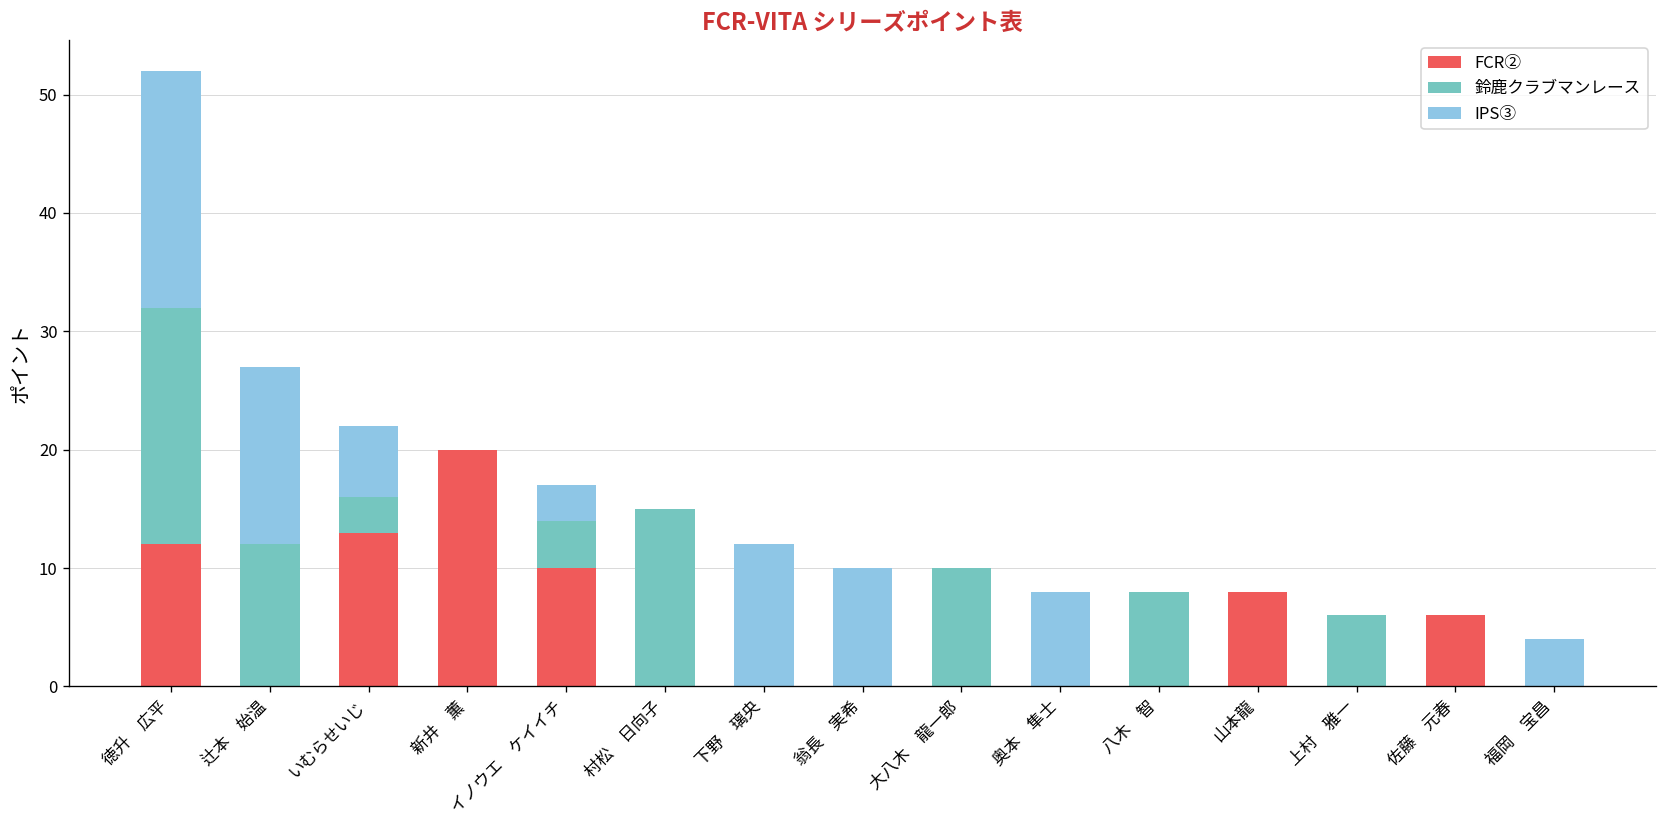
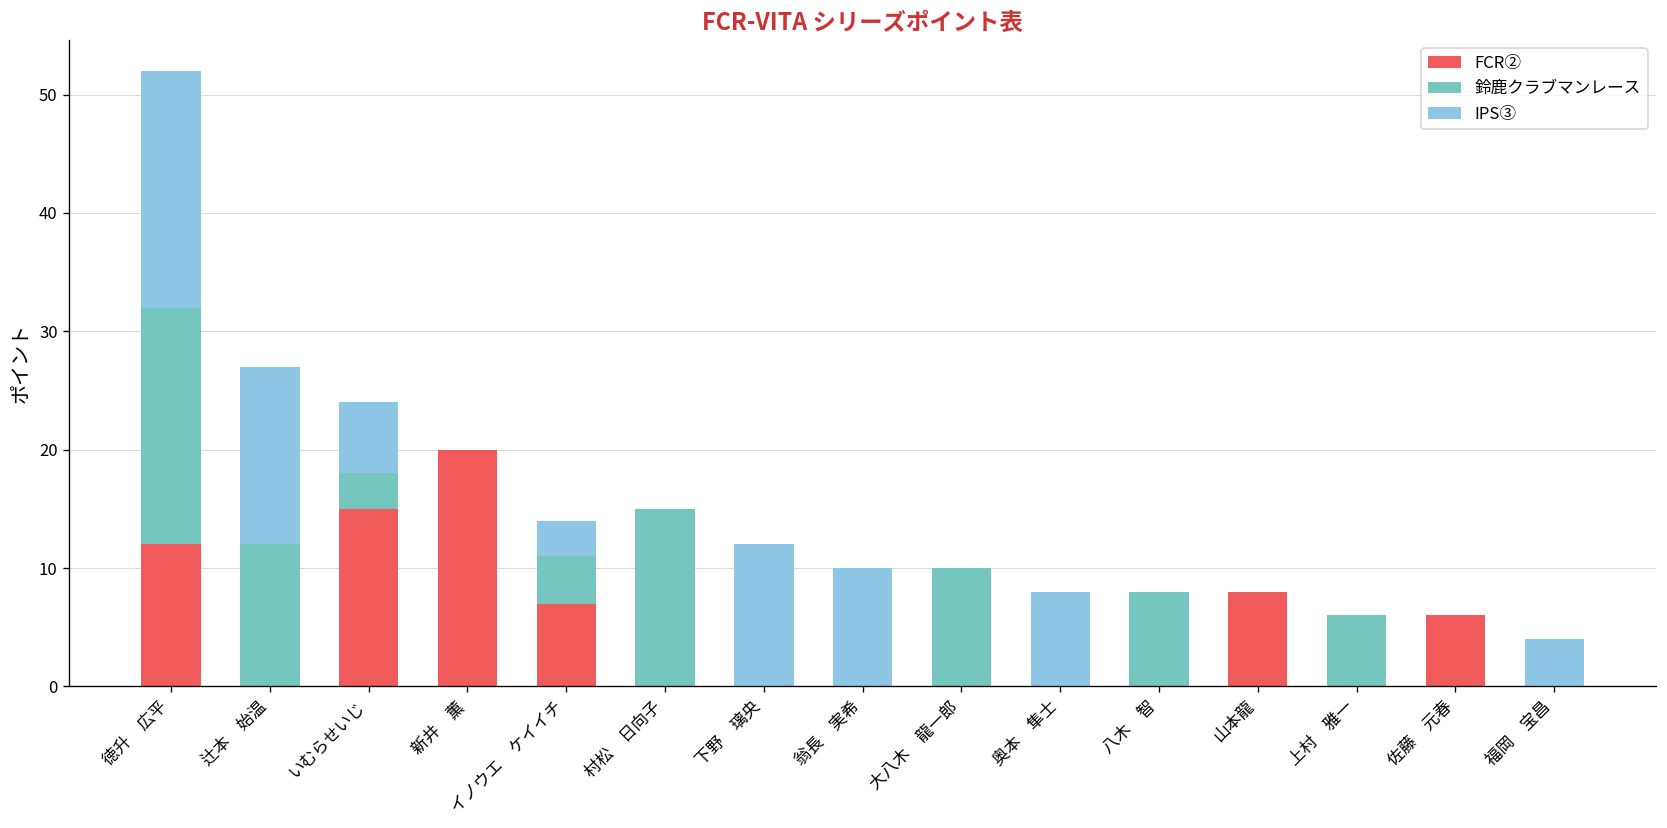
FCR②, いむらせいじ: 13 -> 15
FCR②, イノウエ ケイイチ: 10 -> 7
